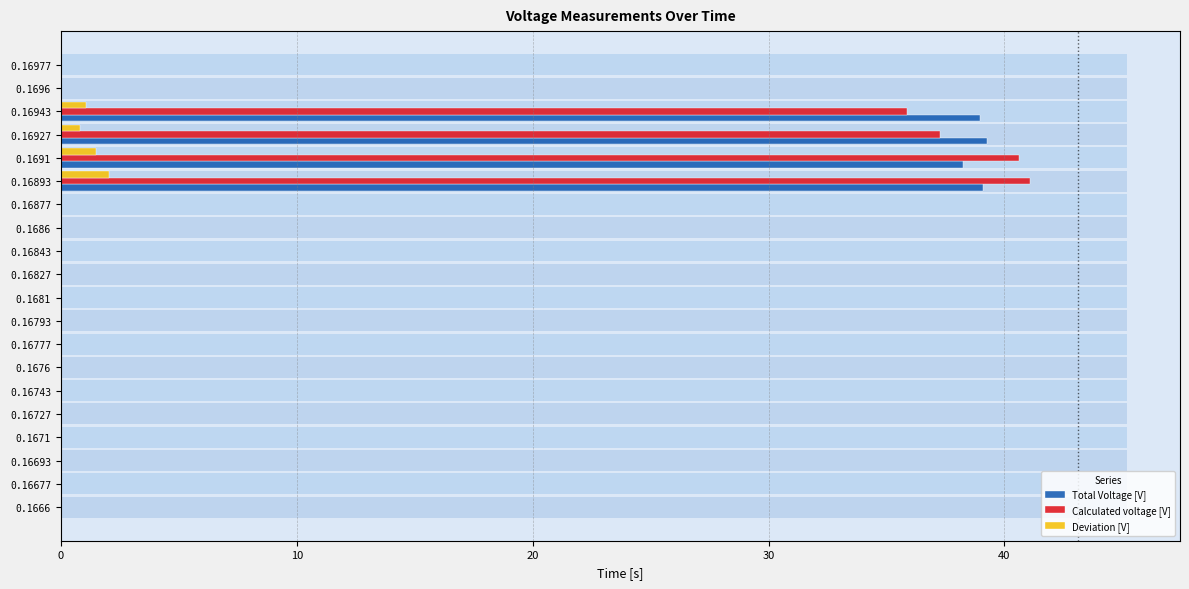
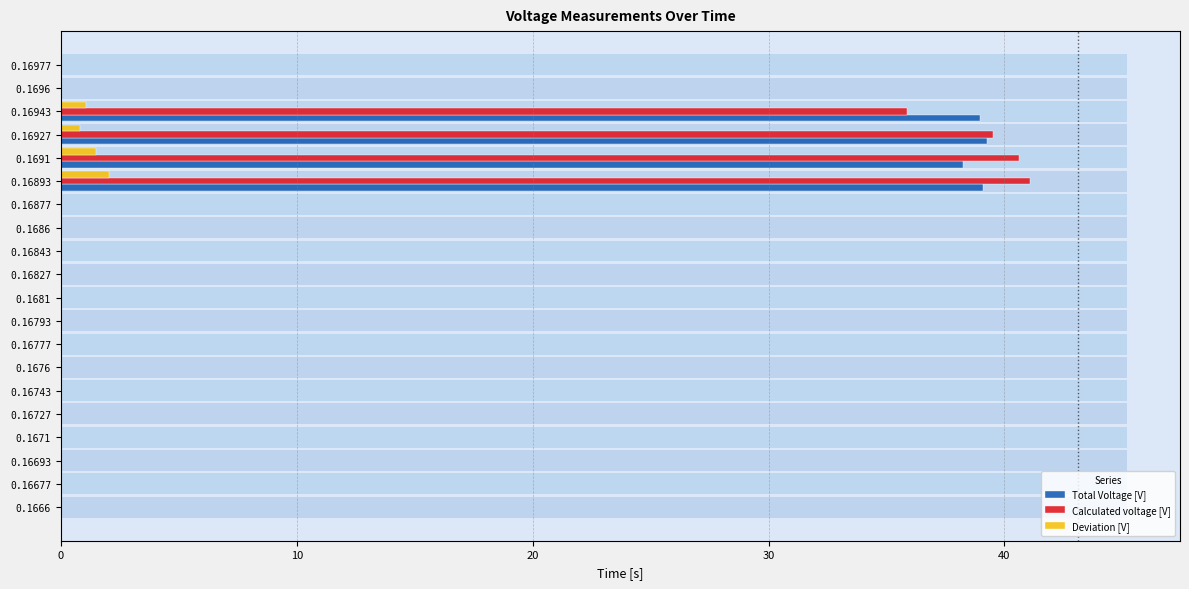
Calculated voltage [V], 0.16927: 37.2 -> 39.5
